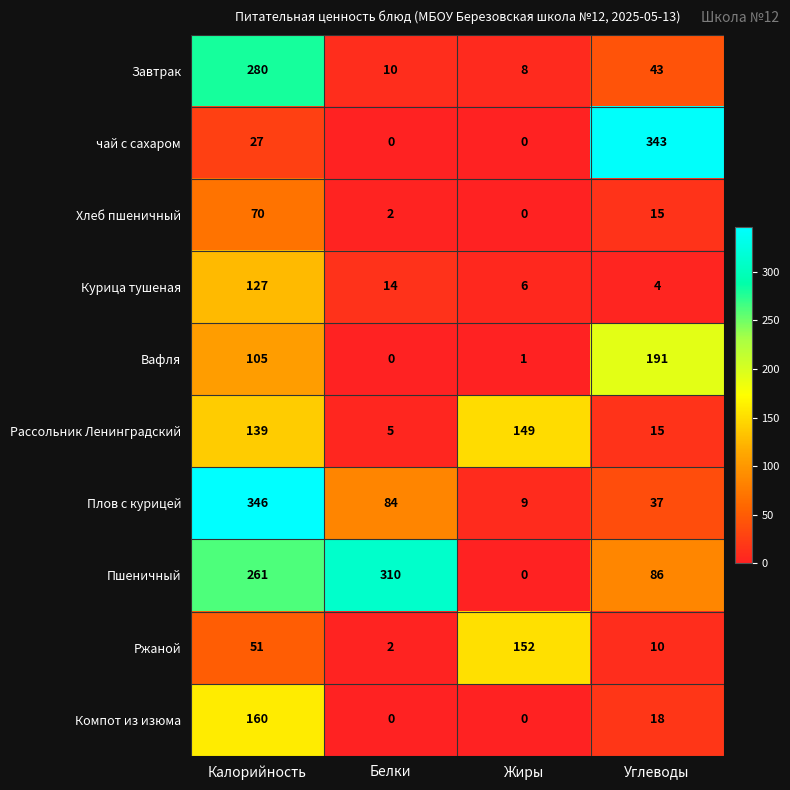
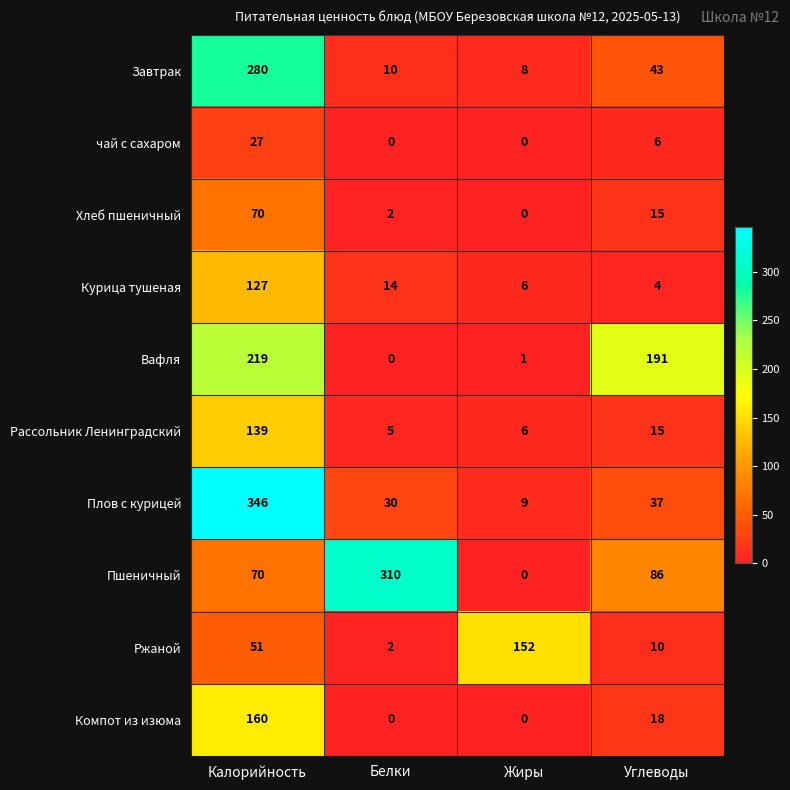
чай с сахаром, Углеводы: 343 -> 6
Вафля, Калорийность: 105 -> 219
Рассольник Ленинградский, Жиры: 149 -> 6
Плов с курицей, Белки: 84 -> 30
Пшеничный, Калорийность: 261 -> 70
